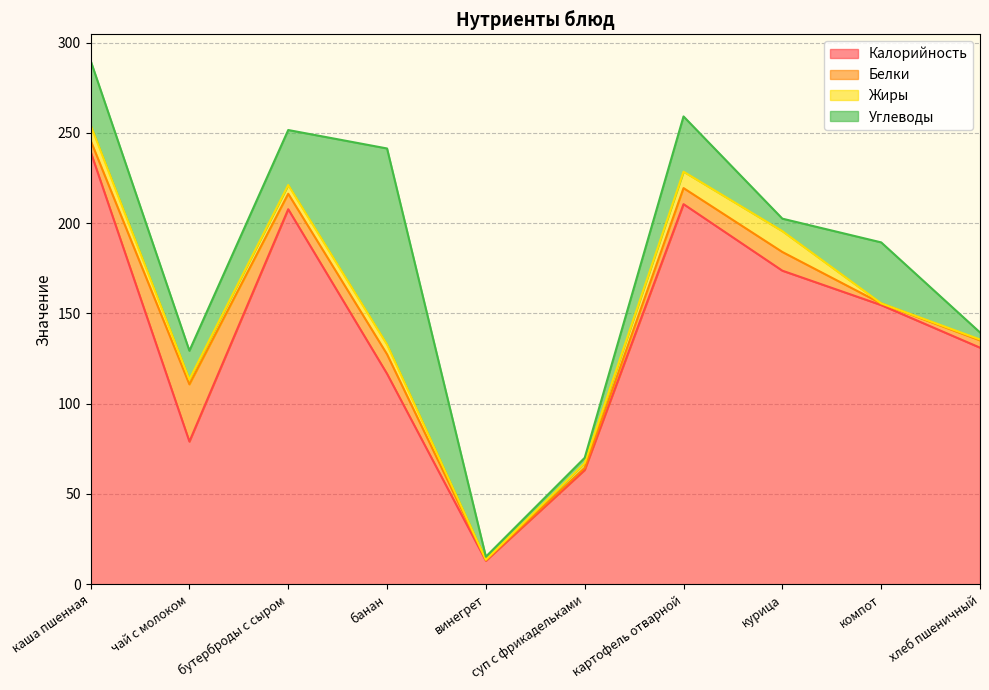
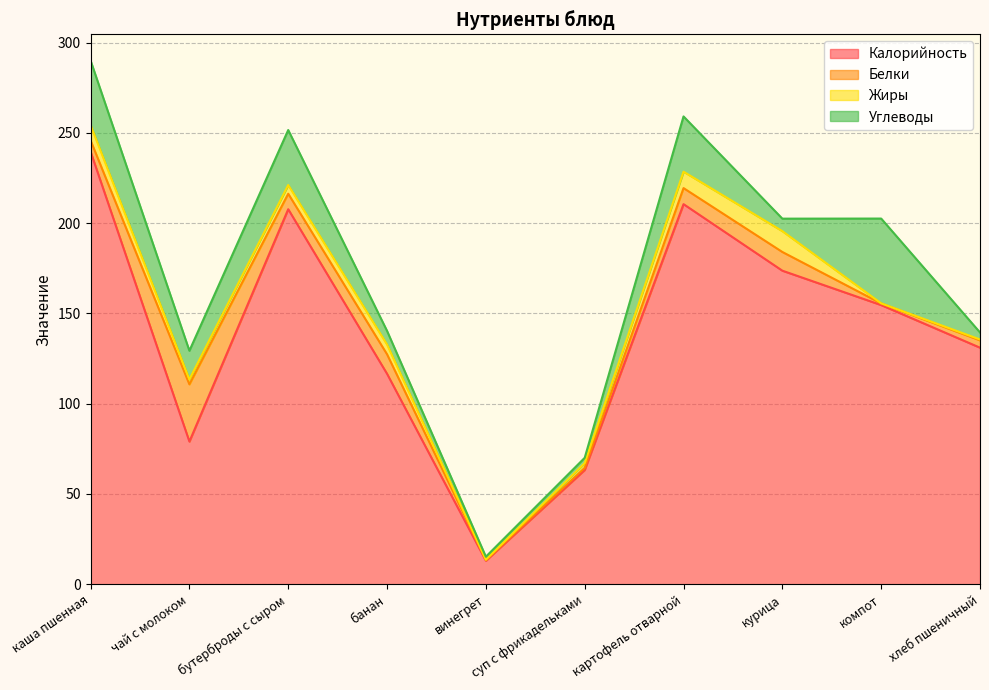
Углеводы, банан: 109 -> 8
Углеводы, компот: 34 -> 47
